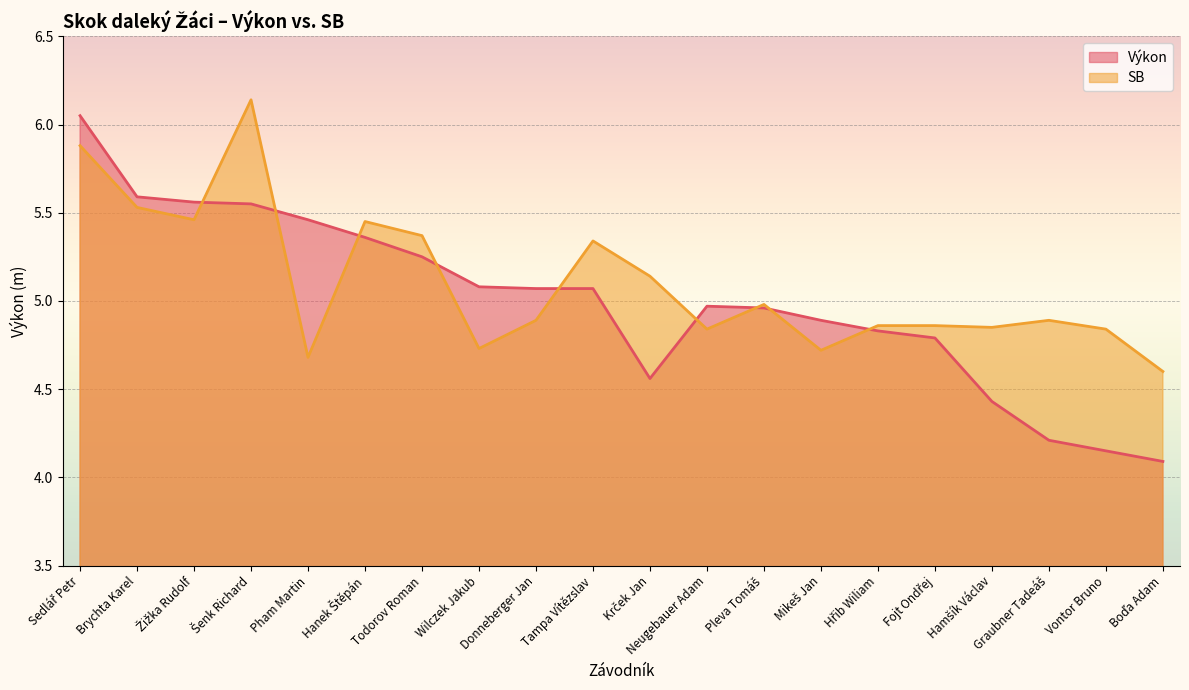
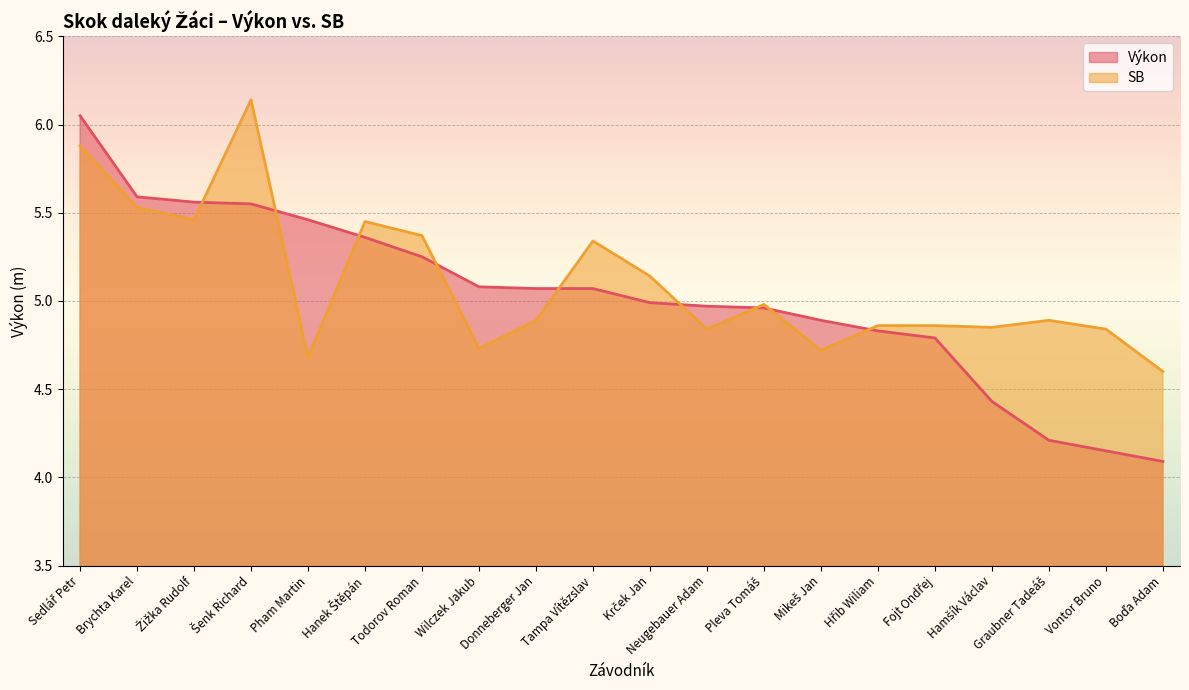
Výkon, Krček Jan: 4.56 -> 4.99
